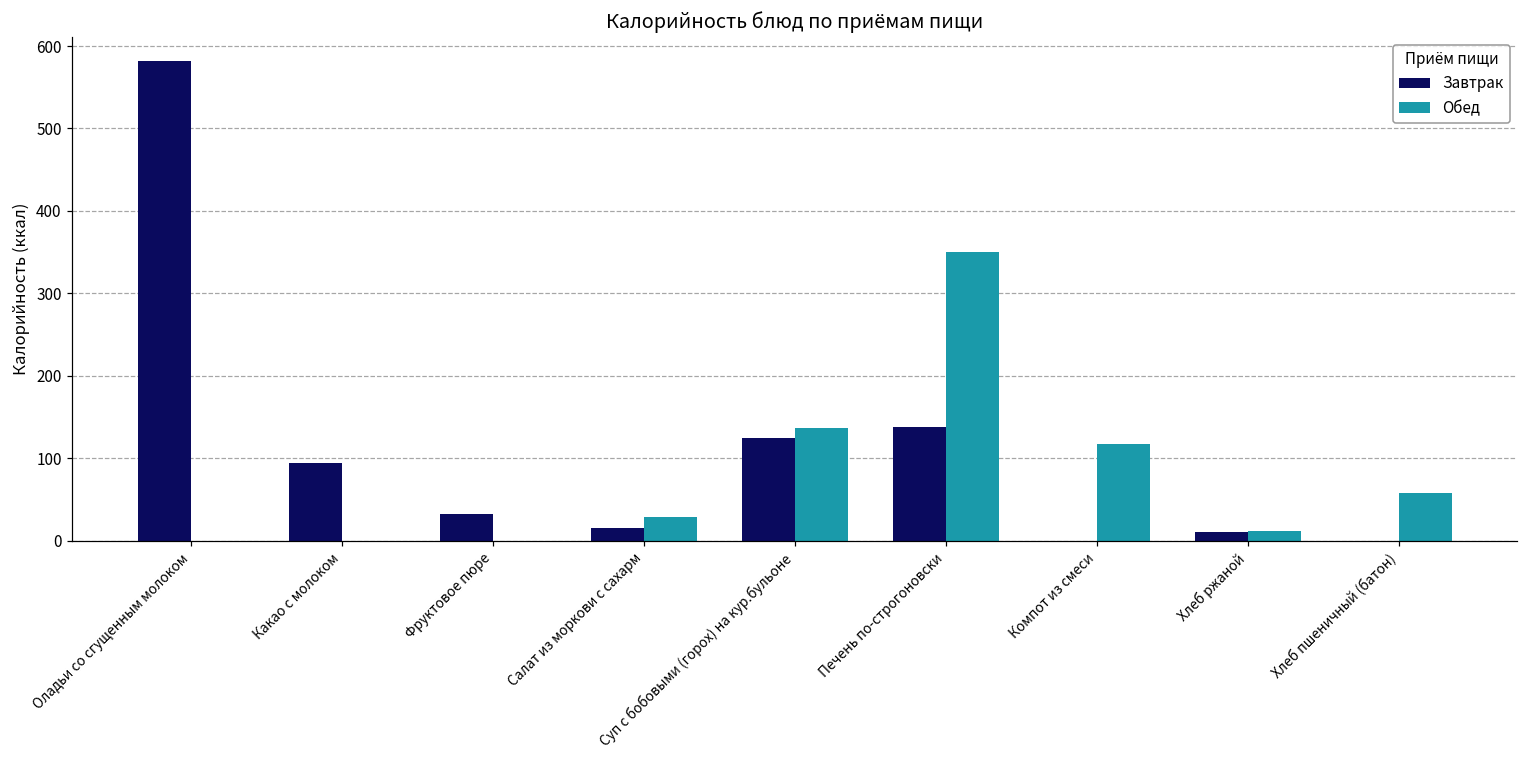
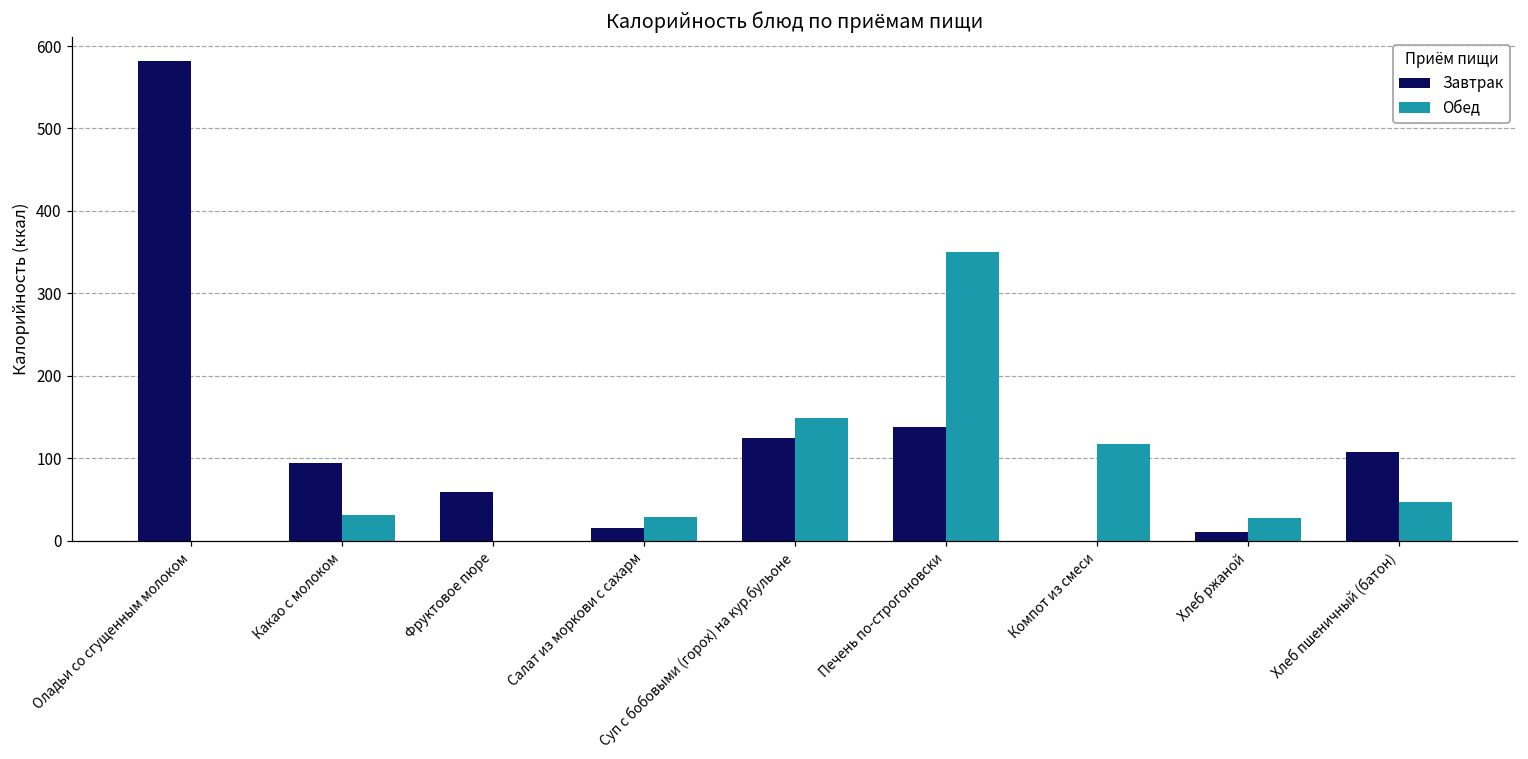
Обед, Какао с молоком: 0 -> 30
Завтрак, Фруктовое пюре: 30 -> 60
Обед, Суп с бобовыми (горох) на кур.бульоне: 140 -> 150
Обед, Хлеб ржаной: 10 -> 30
Завтрак, Хлеб пшеничный (батон): 0 -> 110
Обед, Хлеб пшеничный (батон): 60 -> 50
